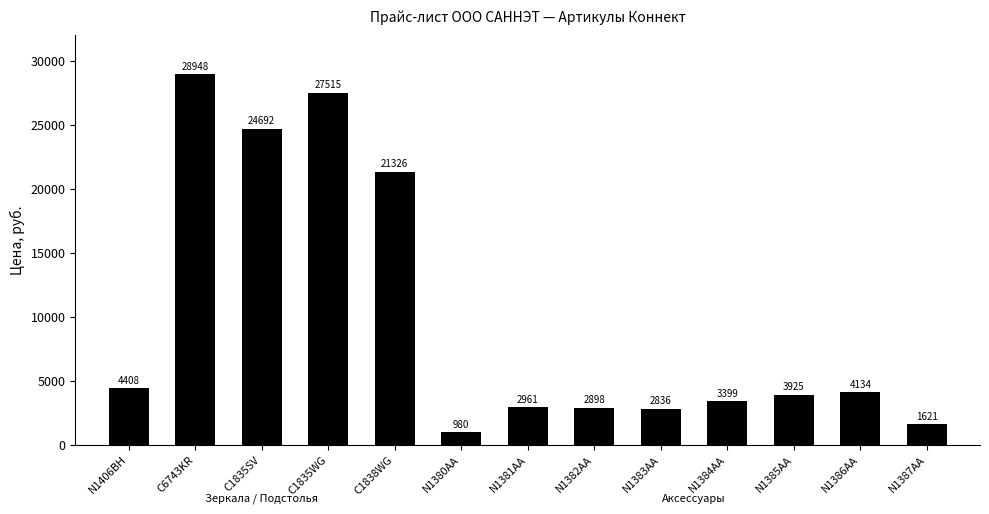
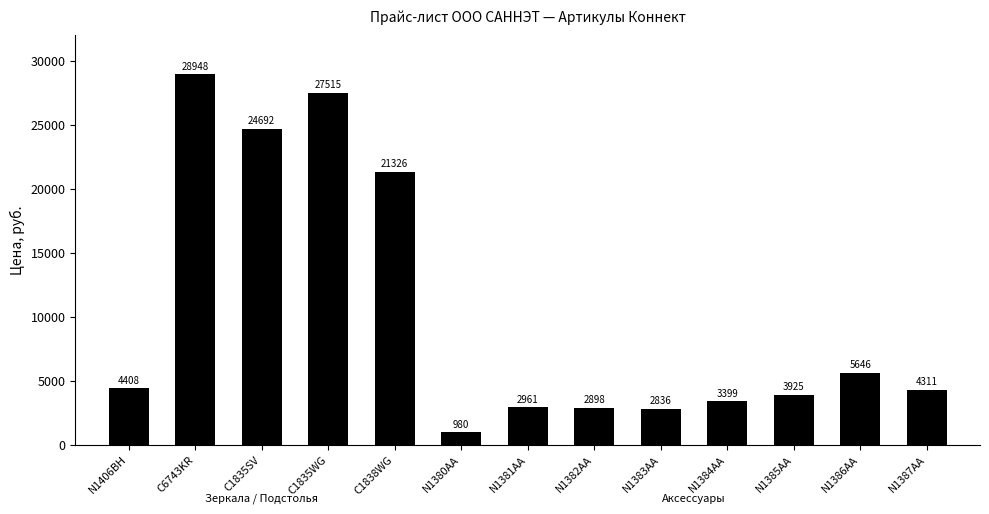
N1386AA: 4134 -> 5646
N1387AA: 1621 -> 4311
